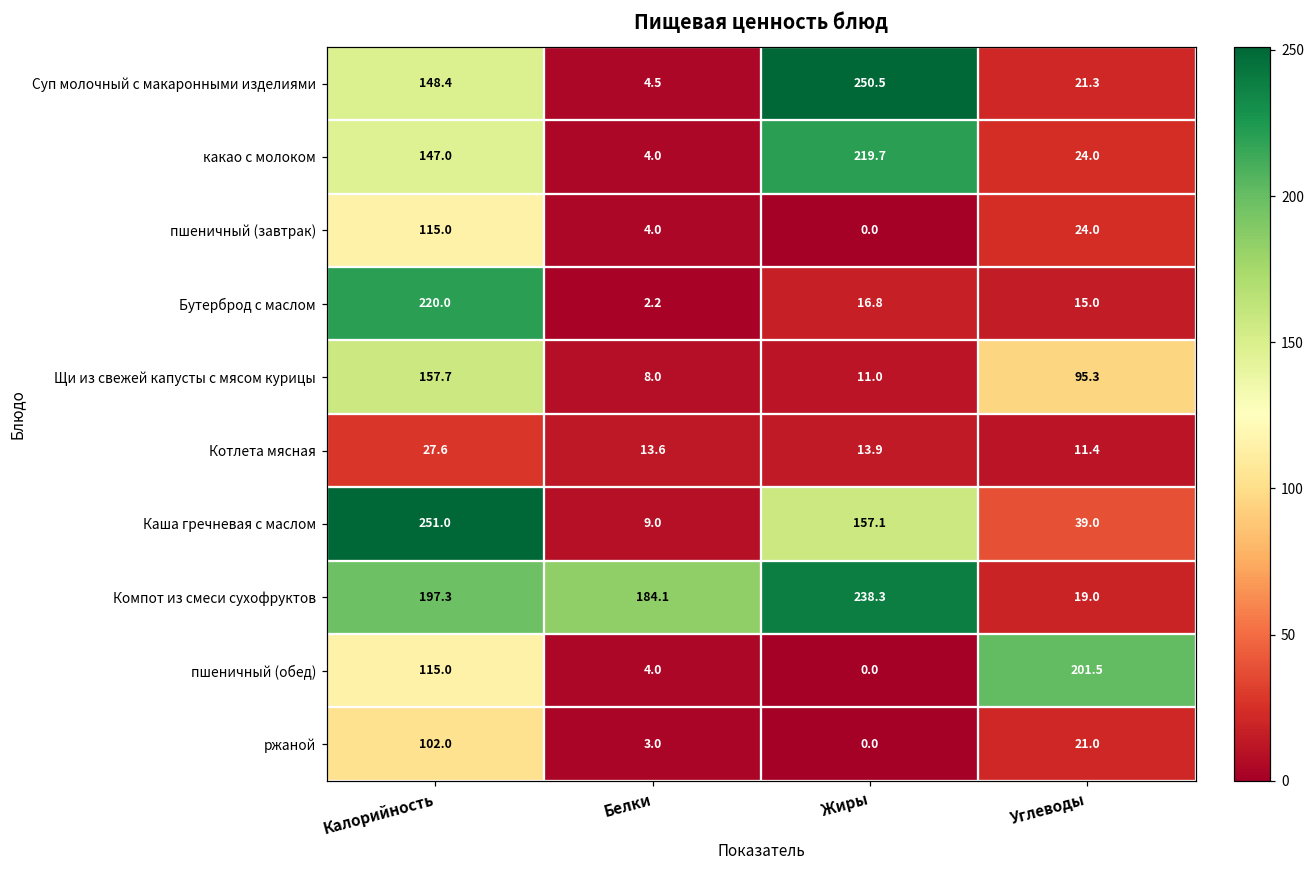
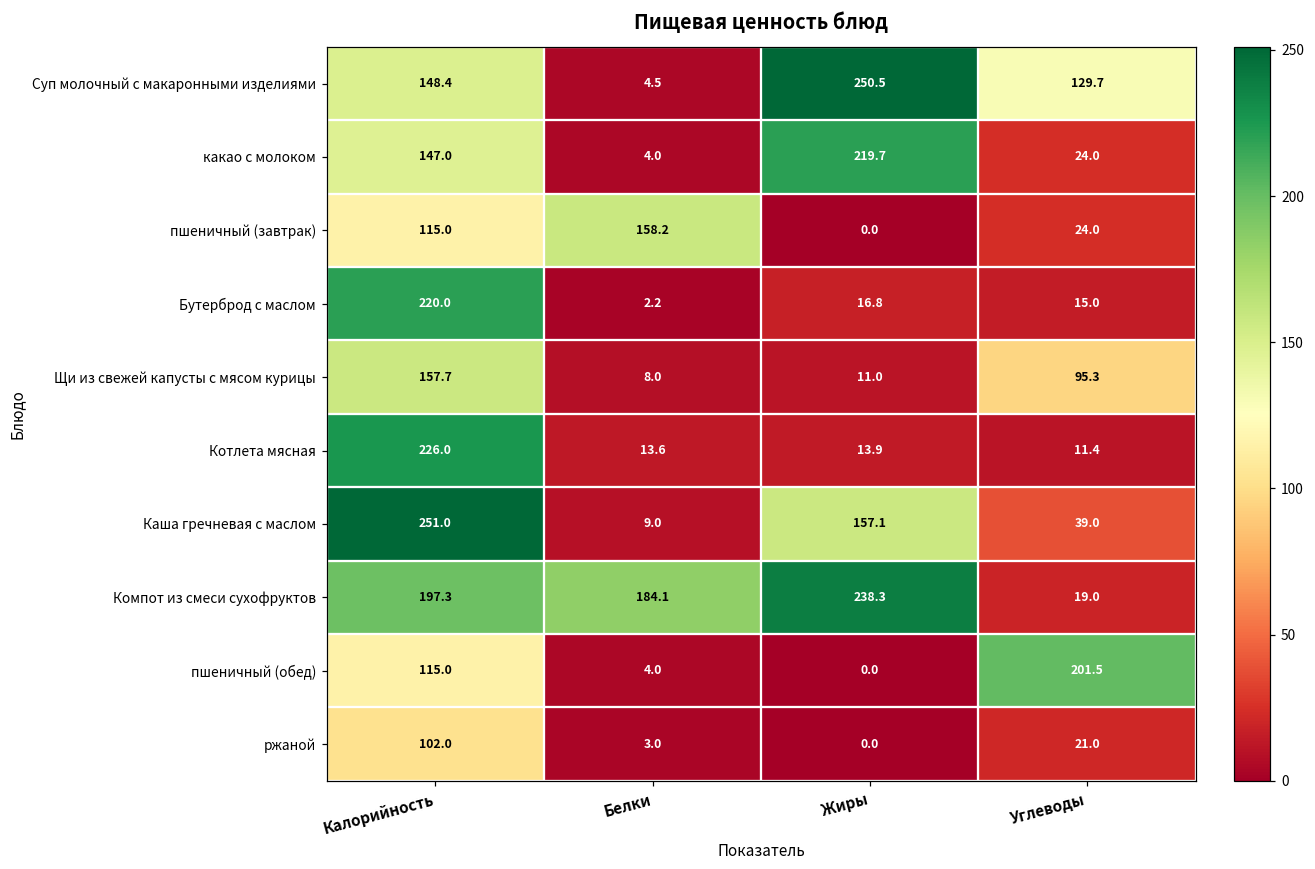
Суп молочный с макаронными изделиями, Углеводы: 21.3 -> 129.7
пшеничный (завтрак), Белки: 4.0 -> 158.2
Котлета мясная, Калорийность: 27.6 -> 226.0
